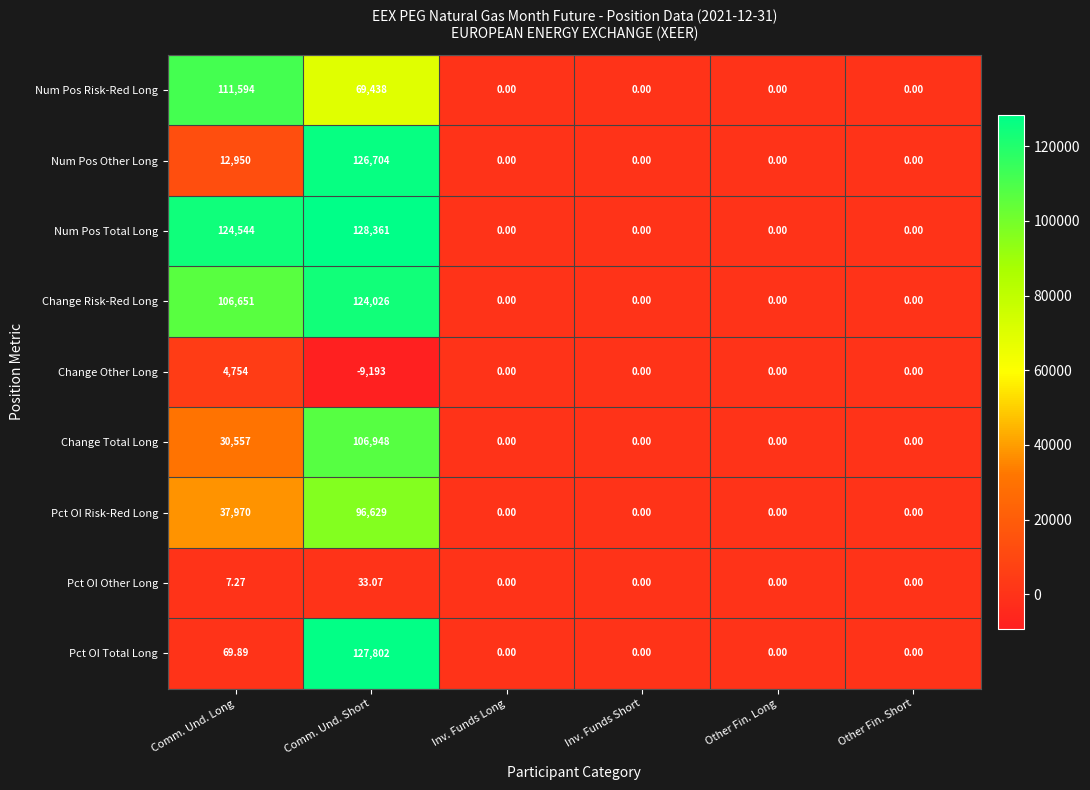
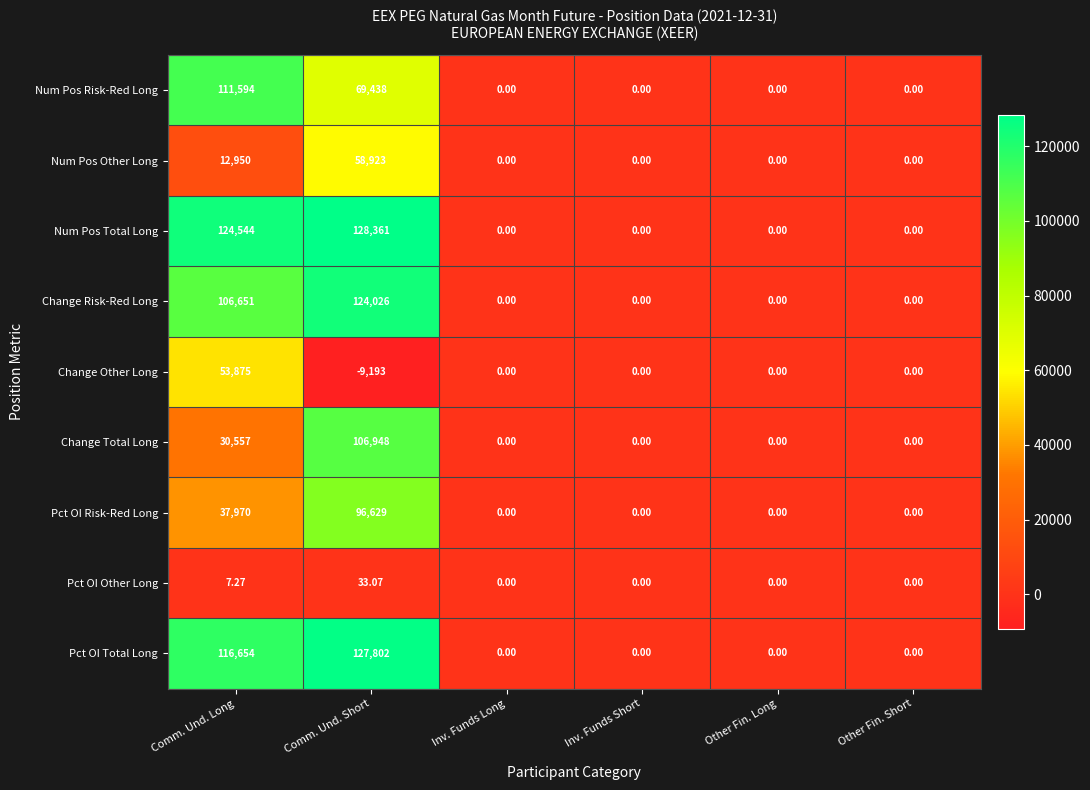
Num Pos Other Long, Comm. Und. Short: 126,704 -> 58,923
Change Other Long, Comm. Und. Long: 4,754 -> 53,875
Pct OI Total Long, Comm. Und. Long: 69.89 -> 116,654
